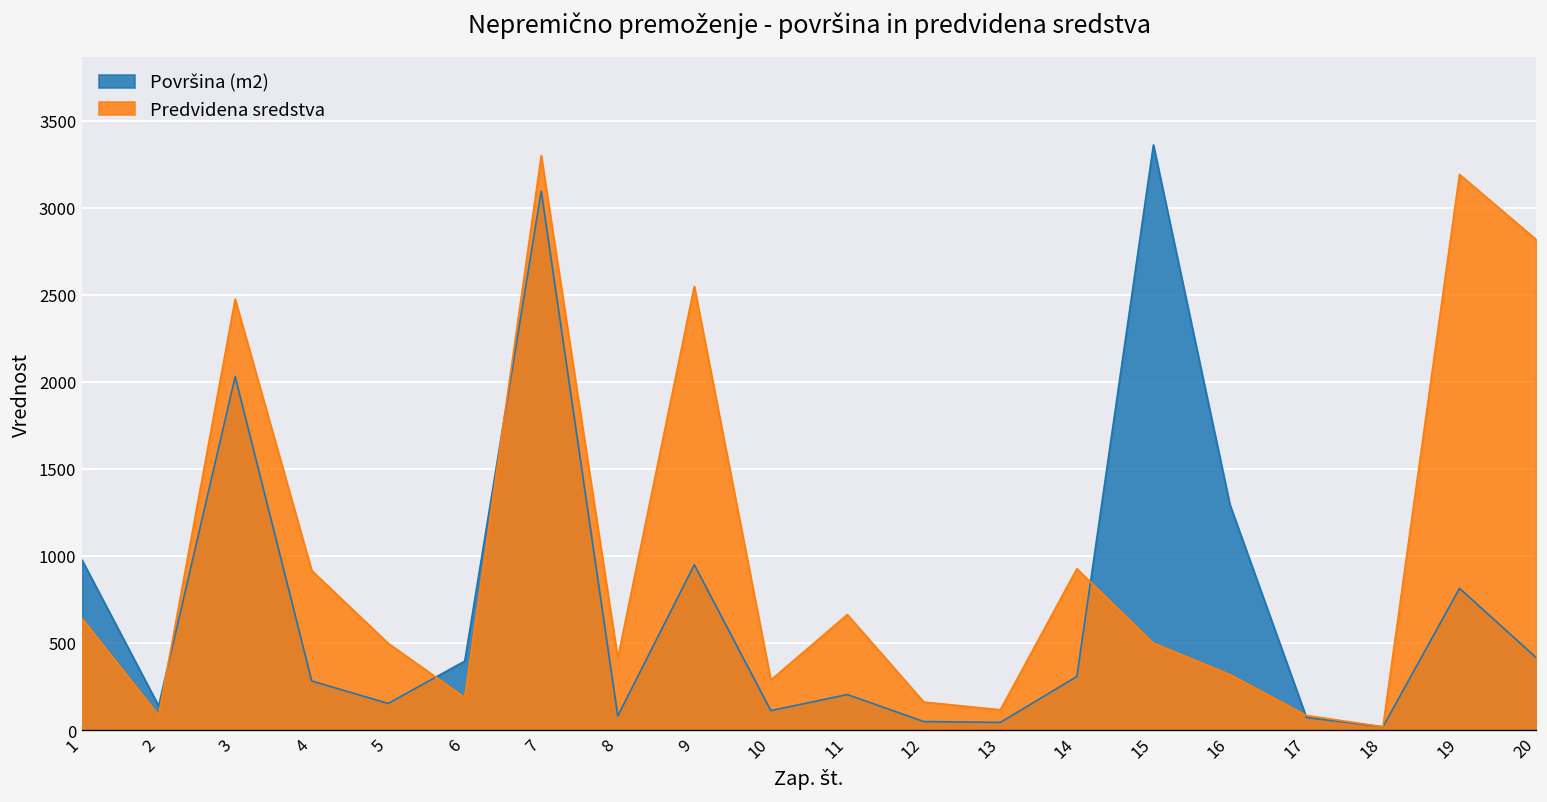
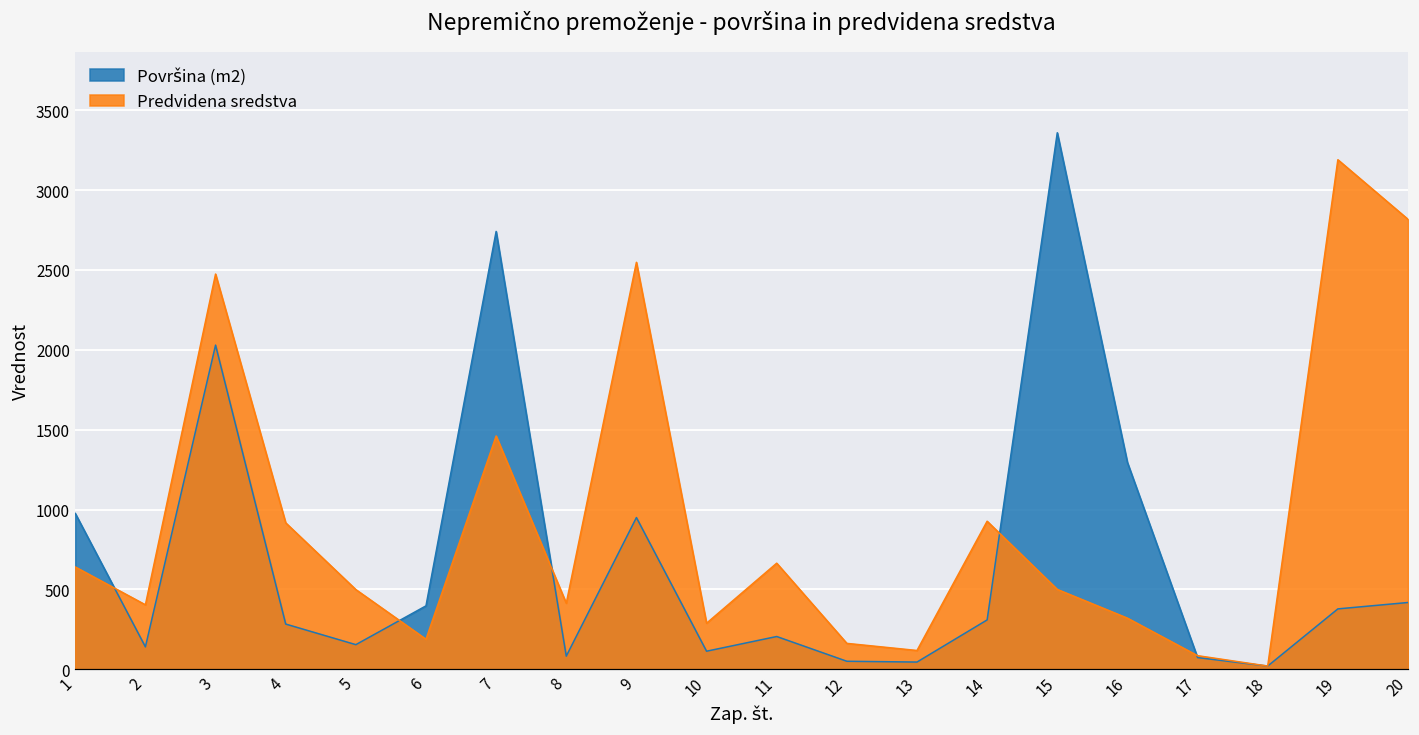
Predvidena sredstva, 2: 90 -> 400
Površina (m2), 7: 3100 -> 2740
Predvidena sredstva, 7: 3300 -> 1460
Površina (m2), 19: 820 -> 380
